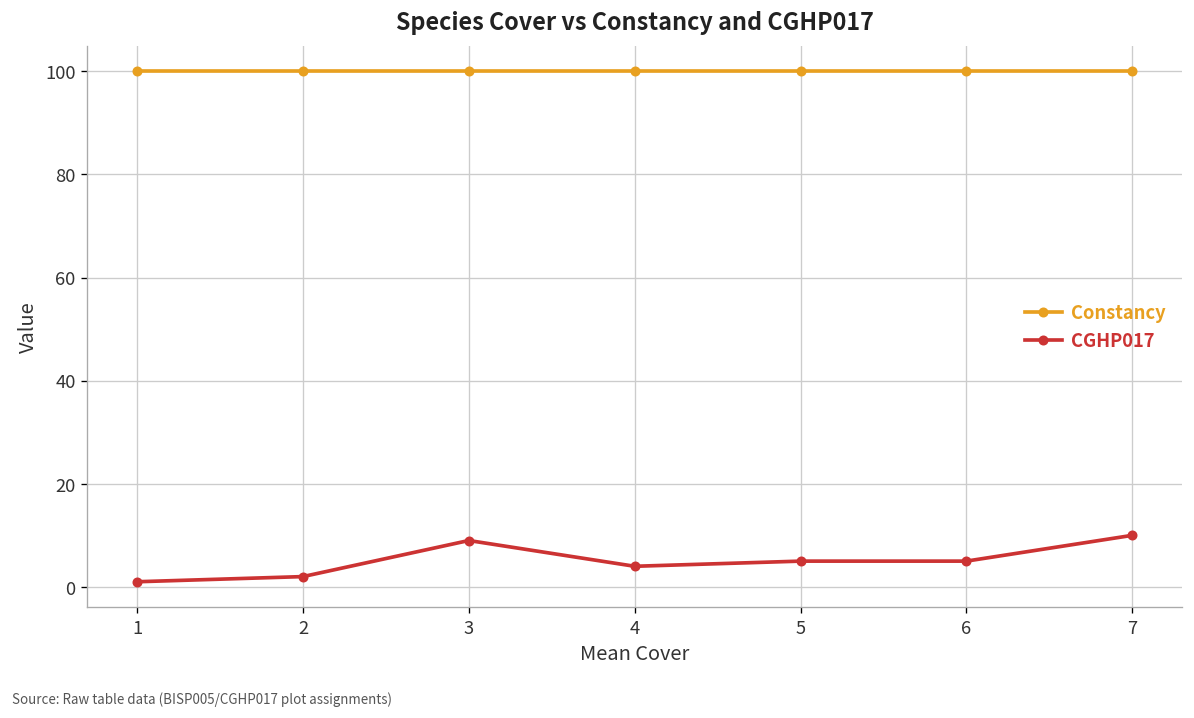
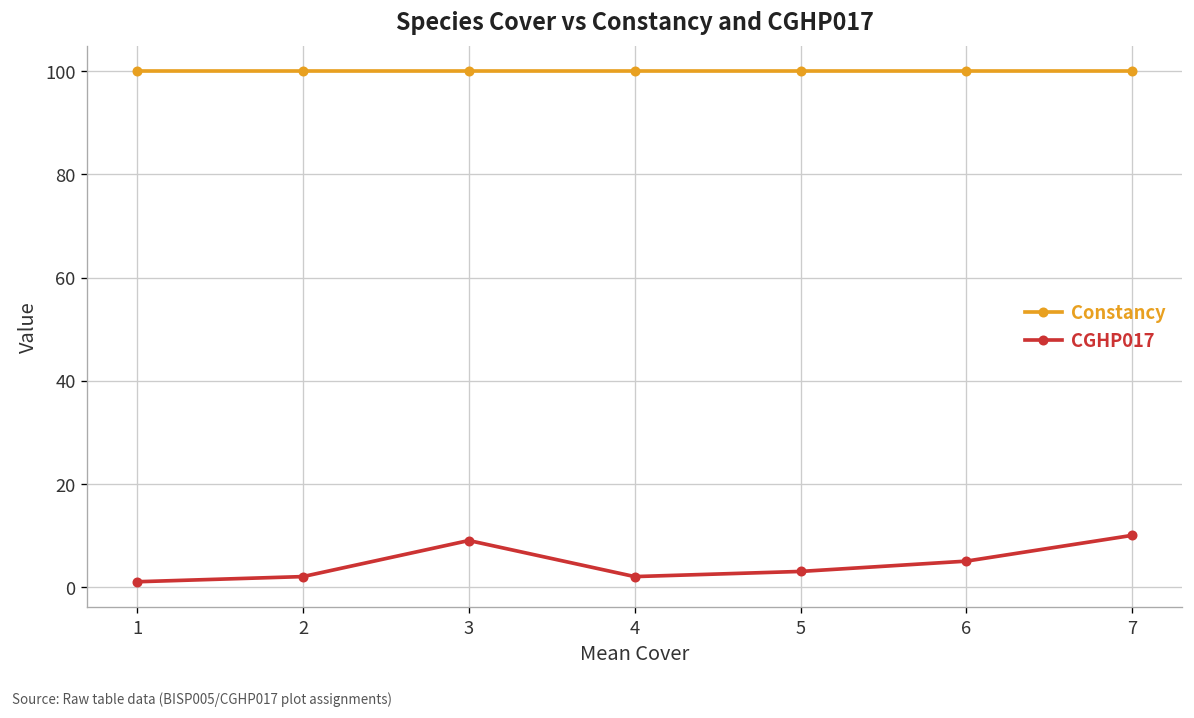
CGHP017, 4: 4 -> 2
CGHP017, 5: 5 -> 3
